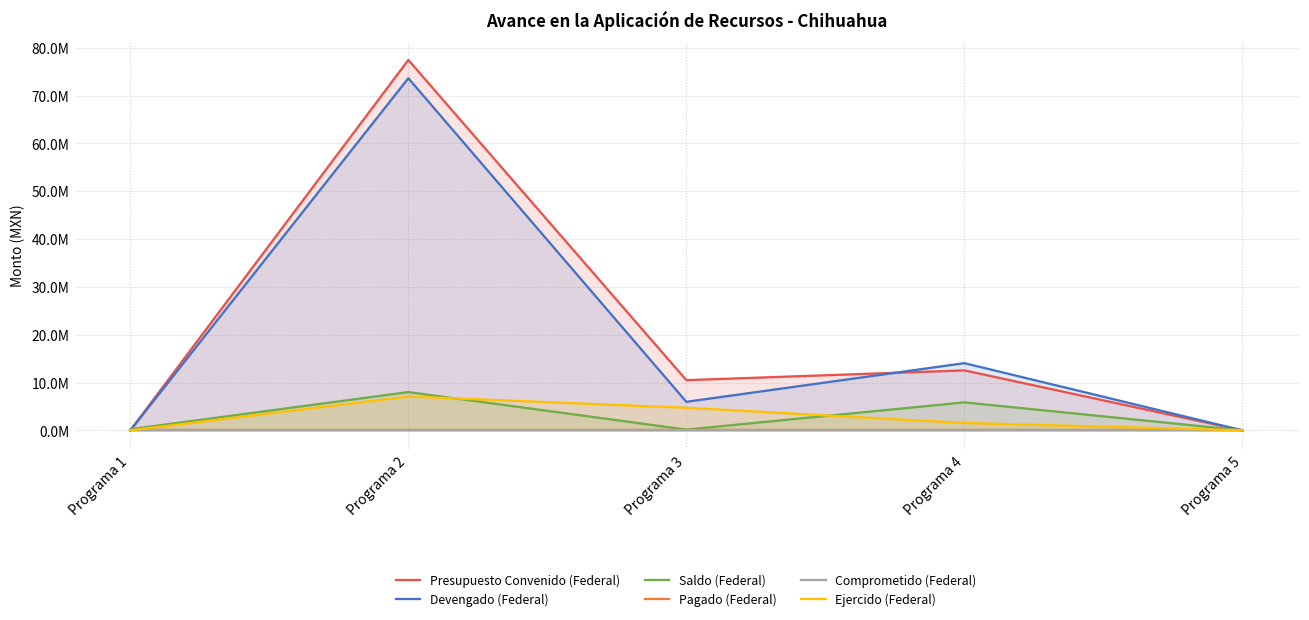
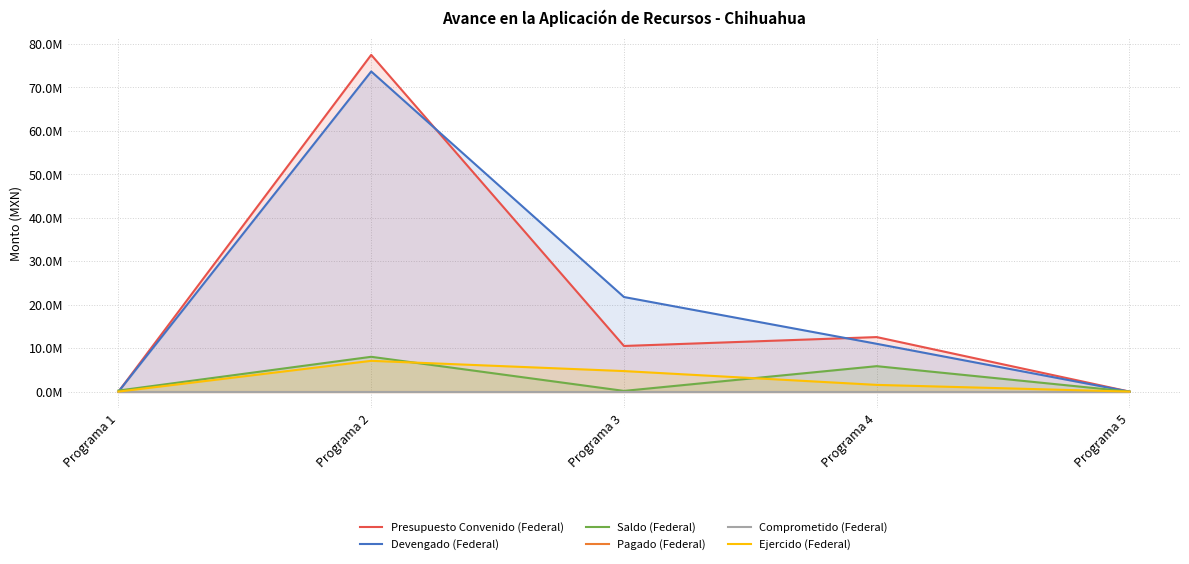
Devengado (Federal), Programa 3: 6000000 -> 22000000
Devengado (Federal), Programa 4: 14000000 -> 11000000
